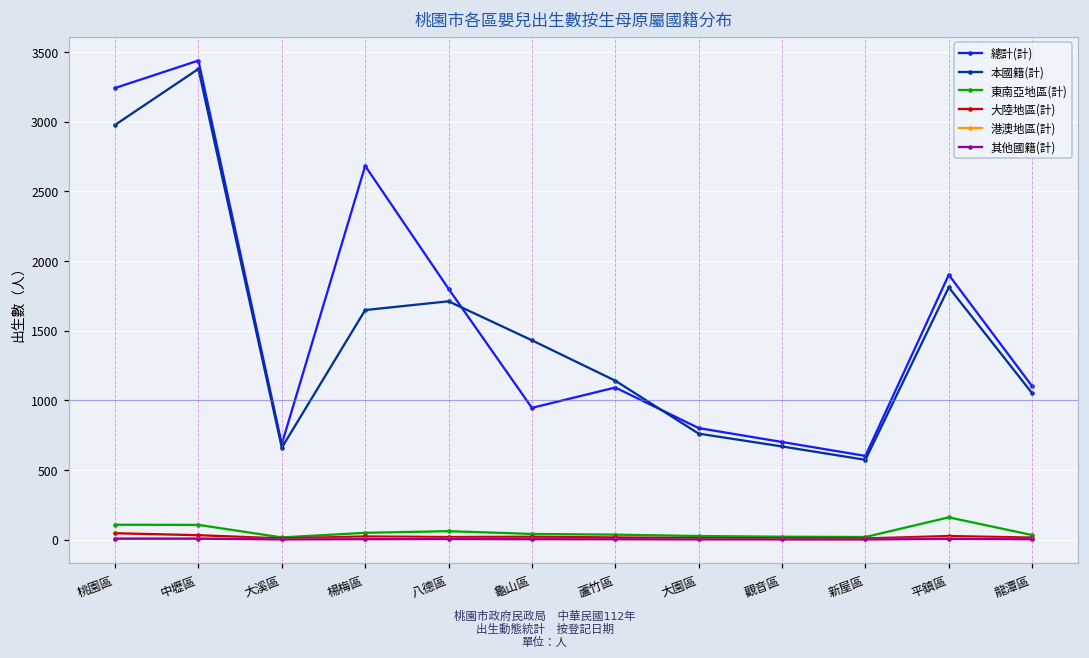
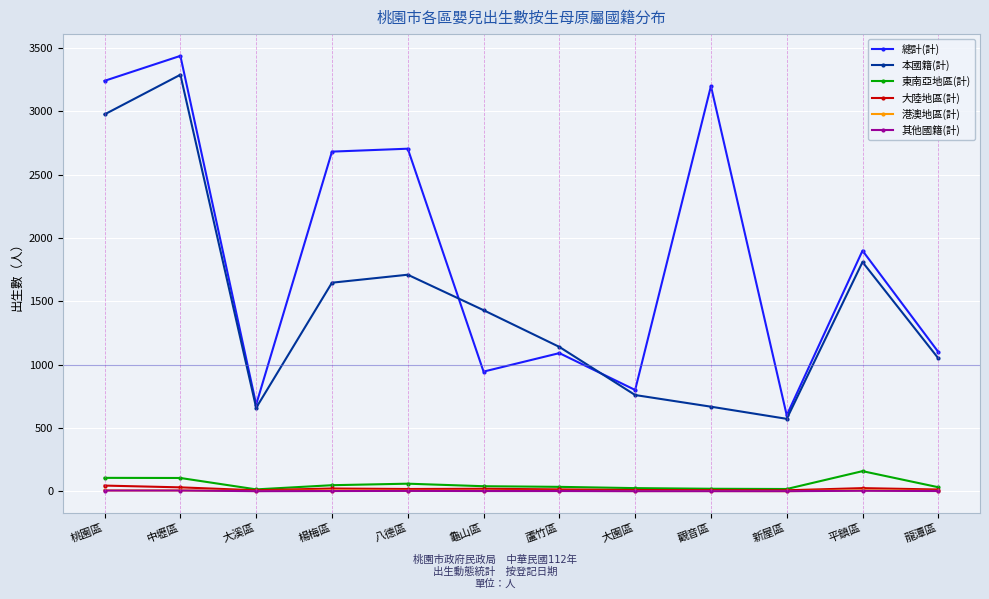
本國籍(計), 中壢區: 3380 -> 3290
總計(計), 八德區: 1800 -> 2710
總計(計), 觀音區: 700 -> 3200
